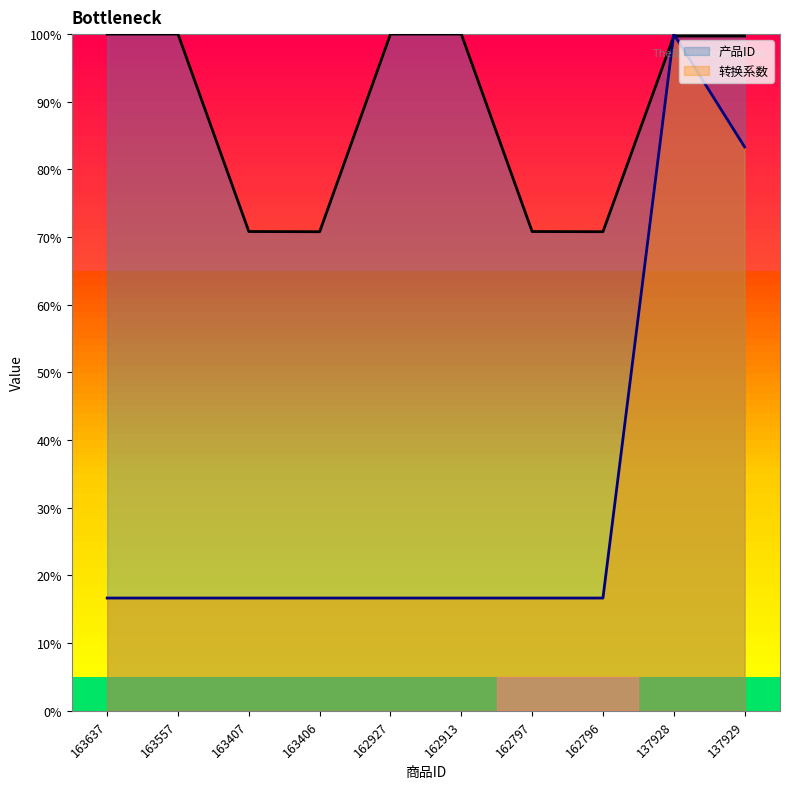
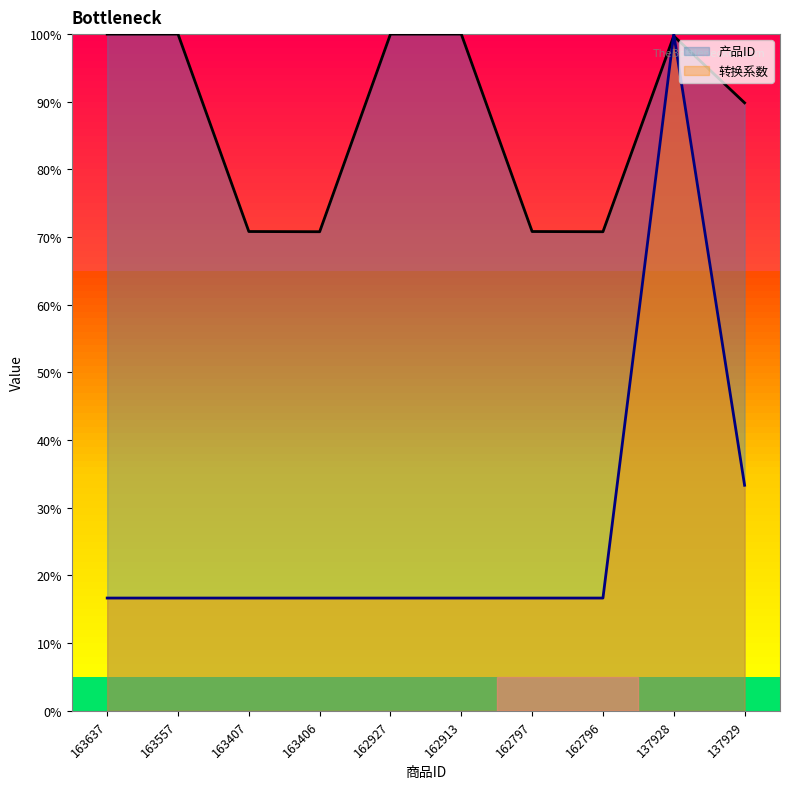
产品ID, 137929: 100% -> 90%
转换系数, 137929: 83% -> 33%
